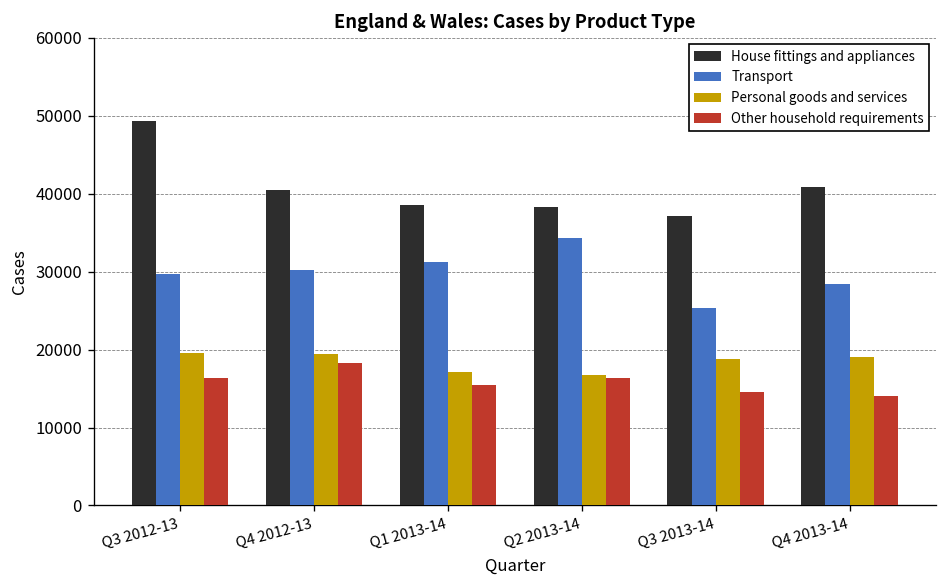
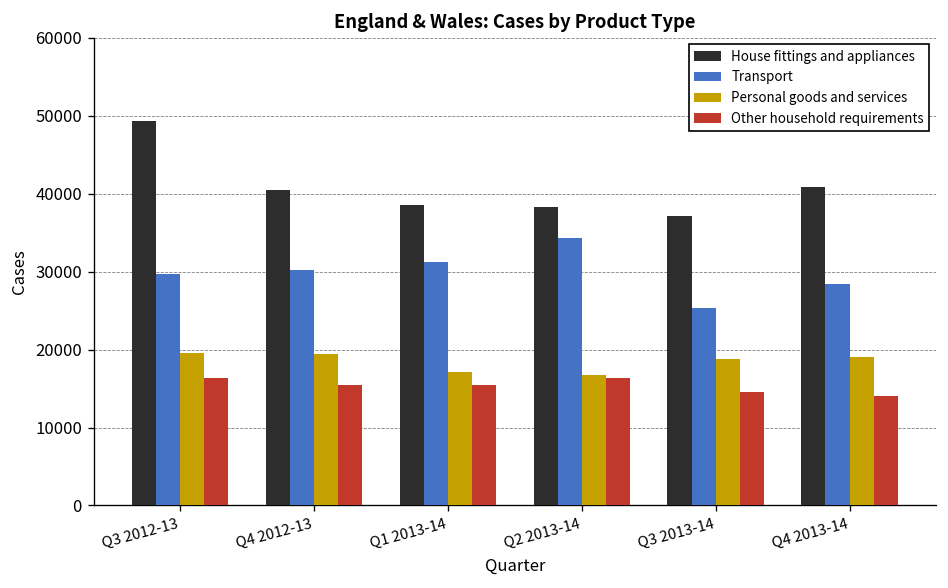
Other household requirements, Q4 2012-13: 18000 -> 15000
